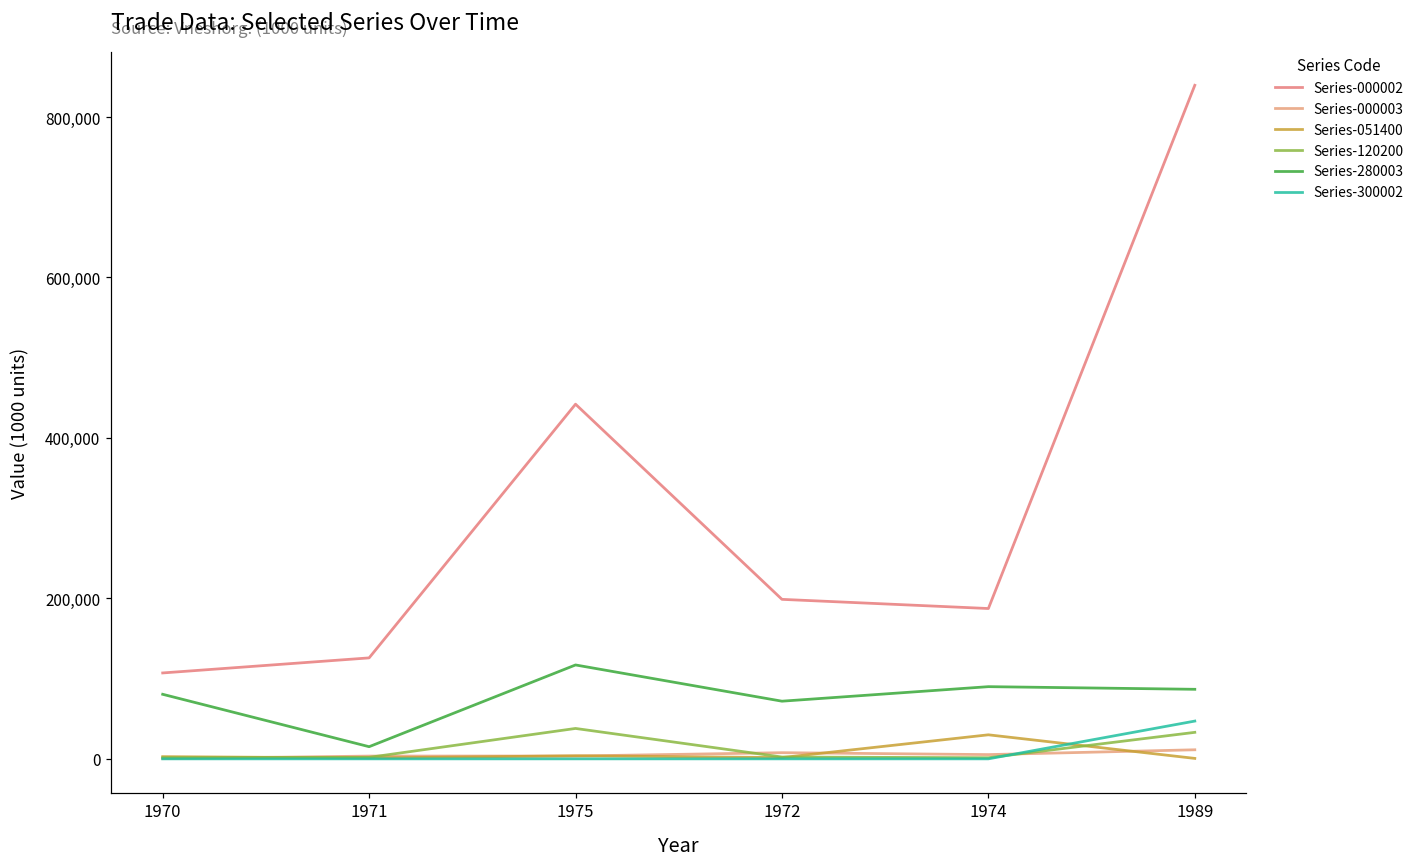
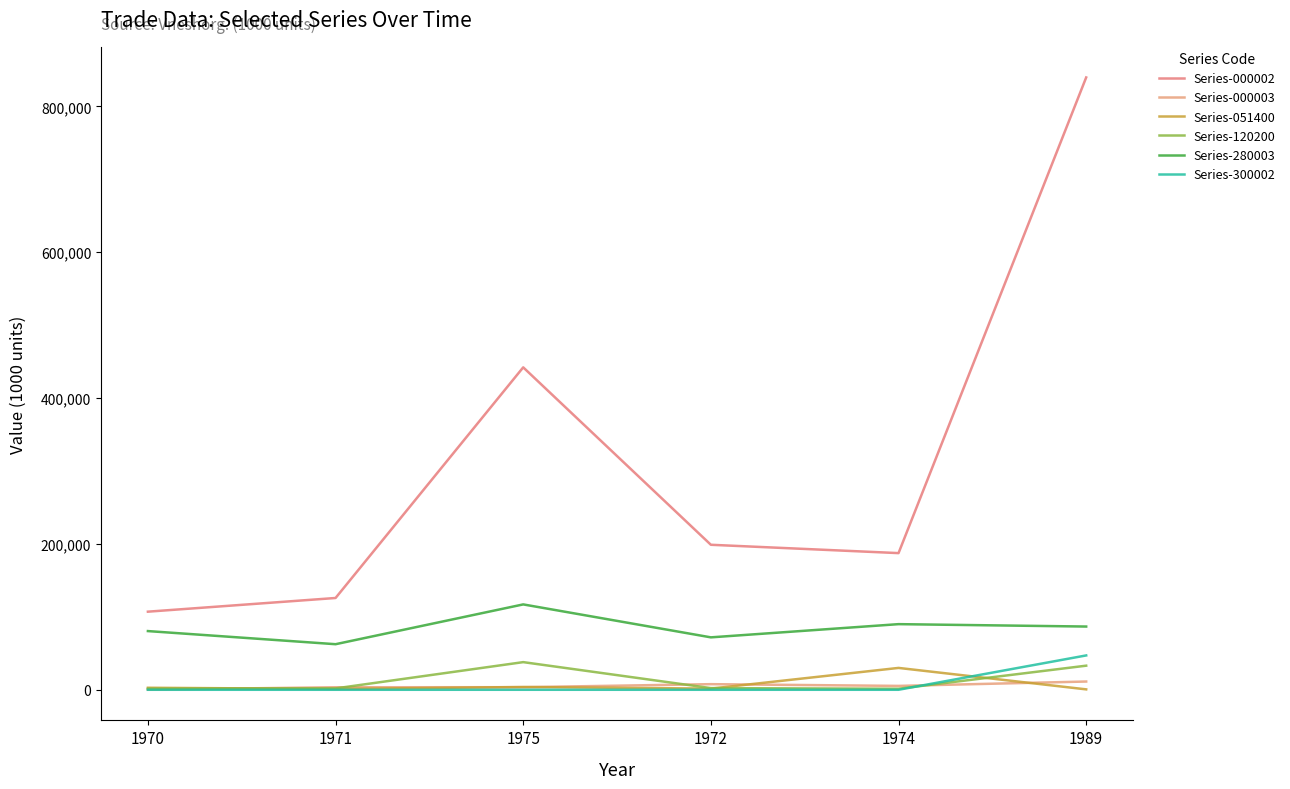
Series-280003, 1971: 20,000 -> 60,000
